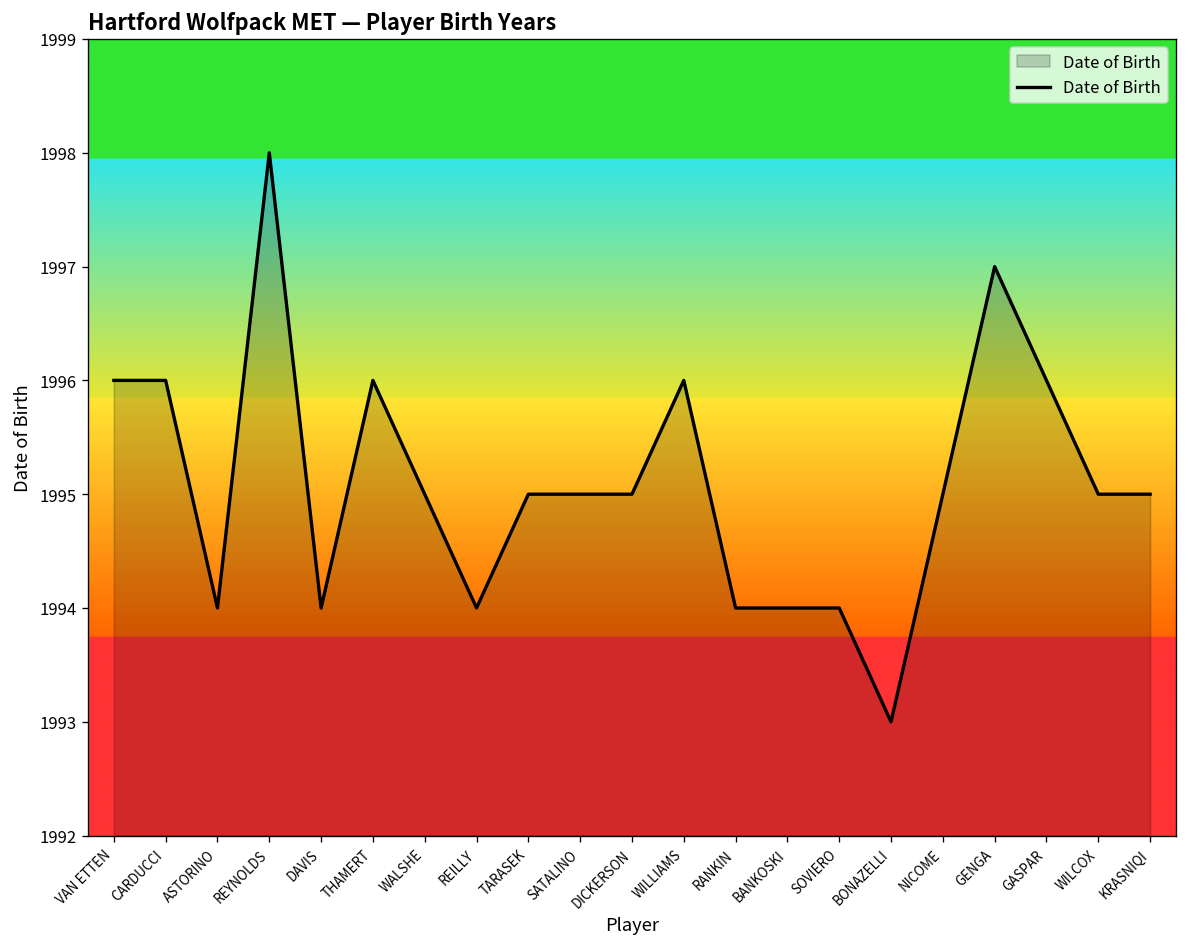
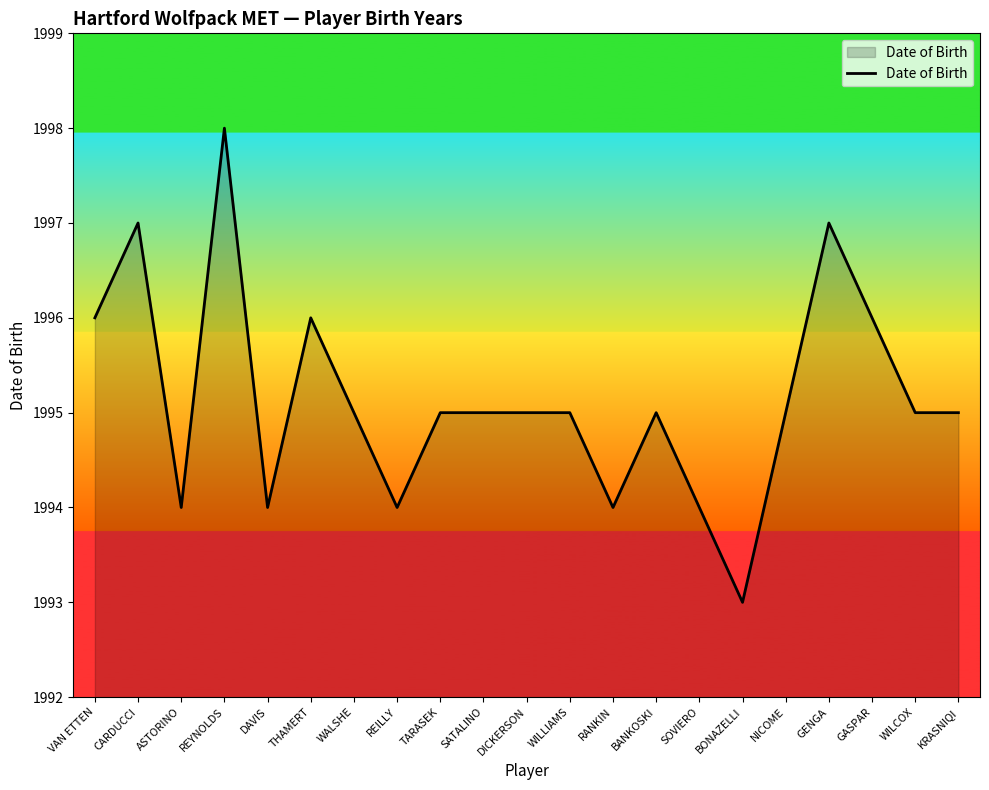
CARDUCCI: 1996 -> 1997
WILLIAMS: 1996 -> 1995
BANKOSKI: 1994 -> 1995
